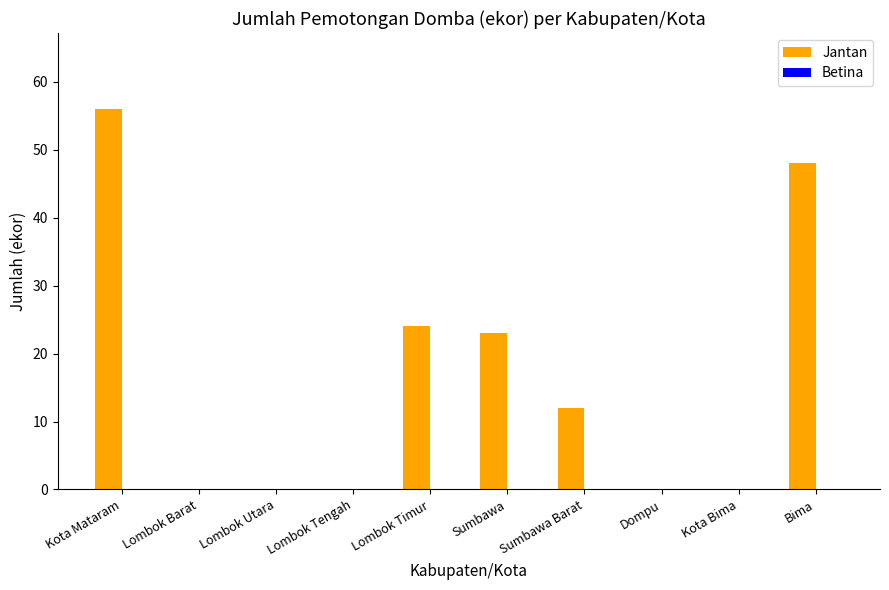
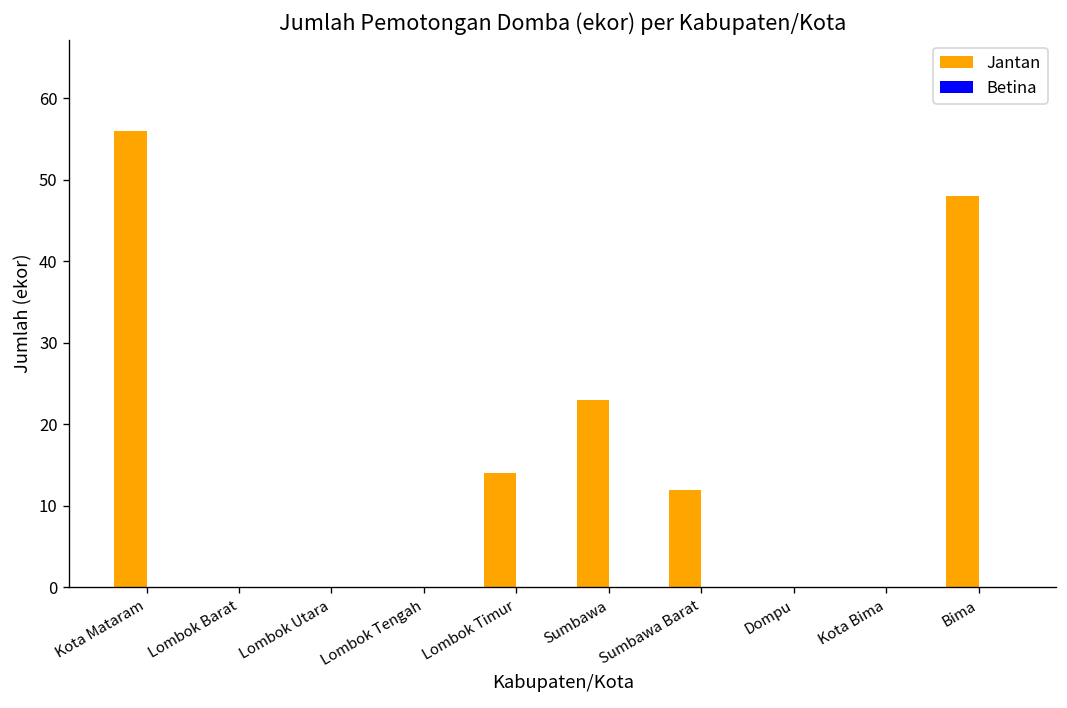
Jantan, Lombok Timur: 24 -> 14
